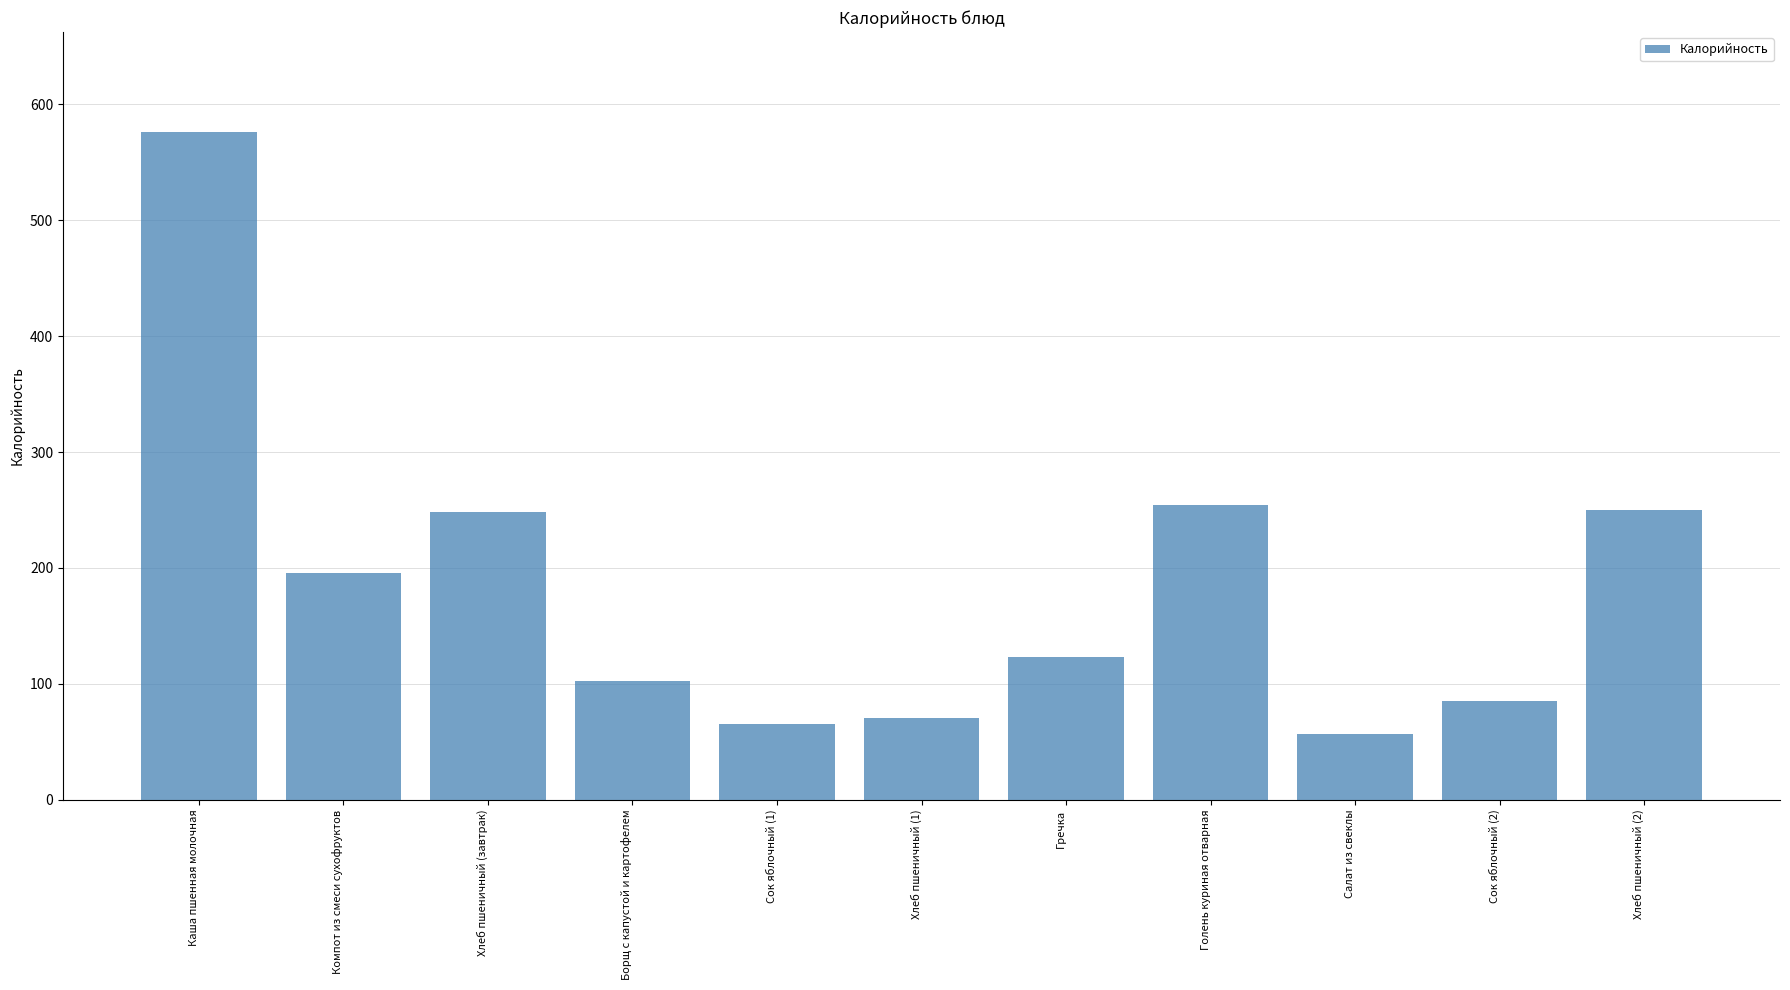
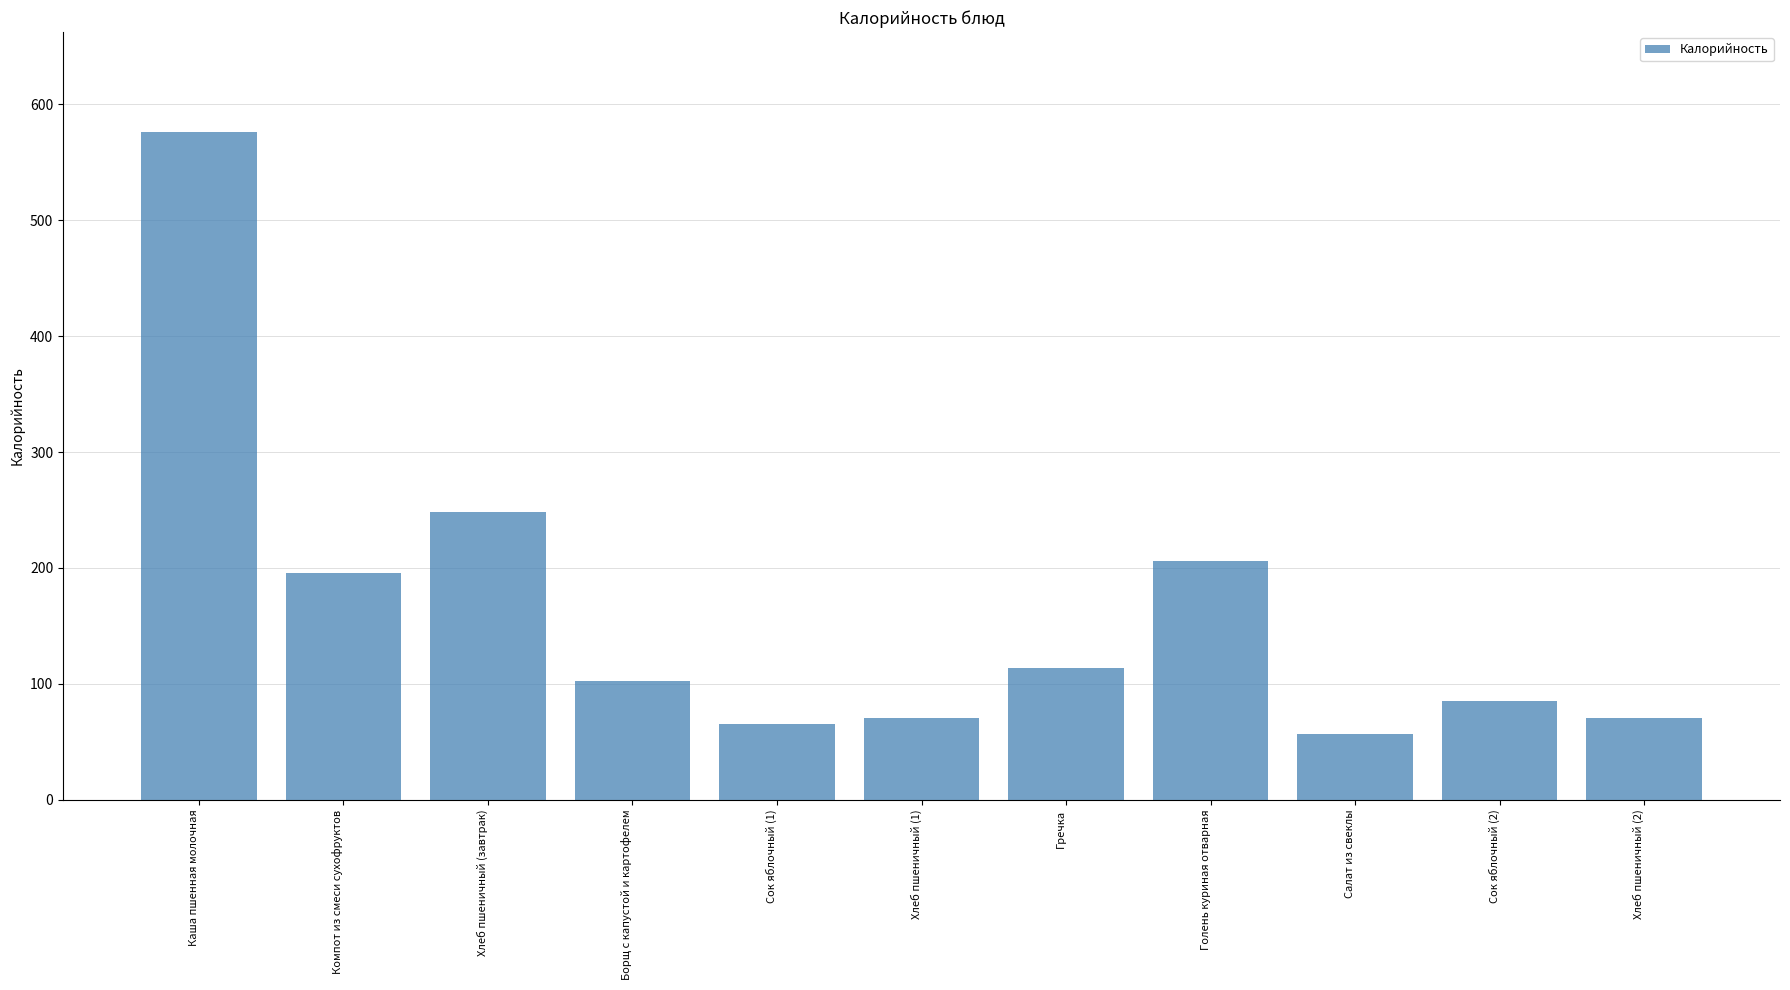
Гречка: 123 -> 113
Голень куриная отварная: 254 -> 206
Хлеб пшеничный (2): 250 -> 70
